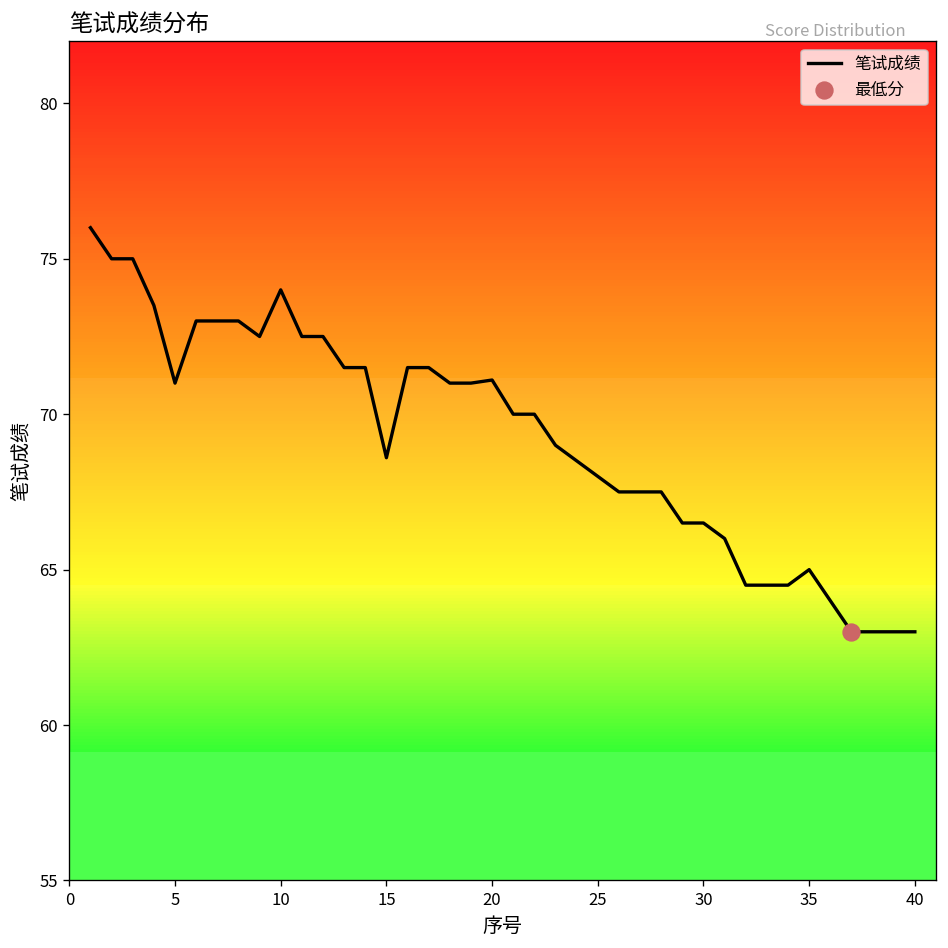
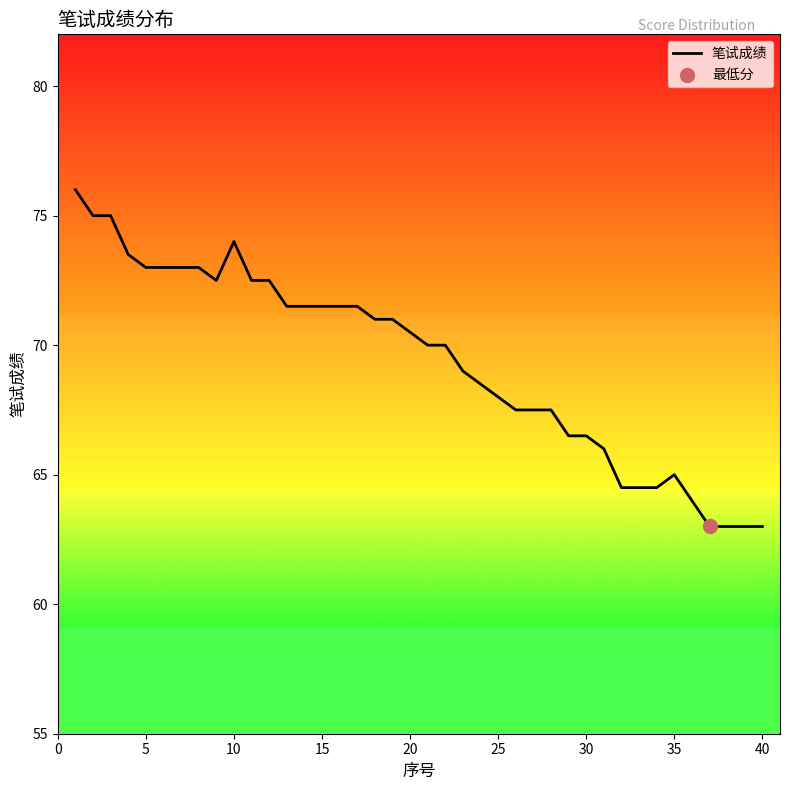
笔试成绩, 5: 71 -> 73
笔试成绩, 15: 68.6 -> 71.5
笔试成绩, 20: 71.1 -> 70.5
